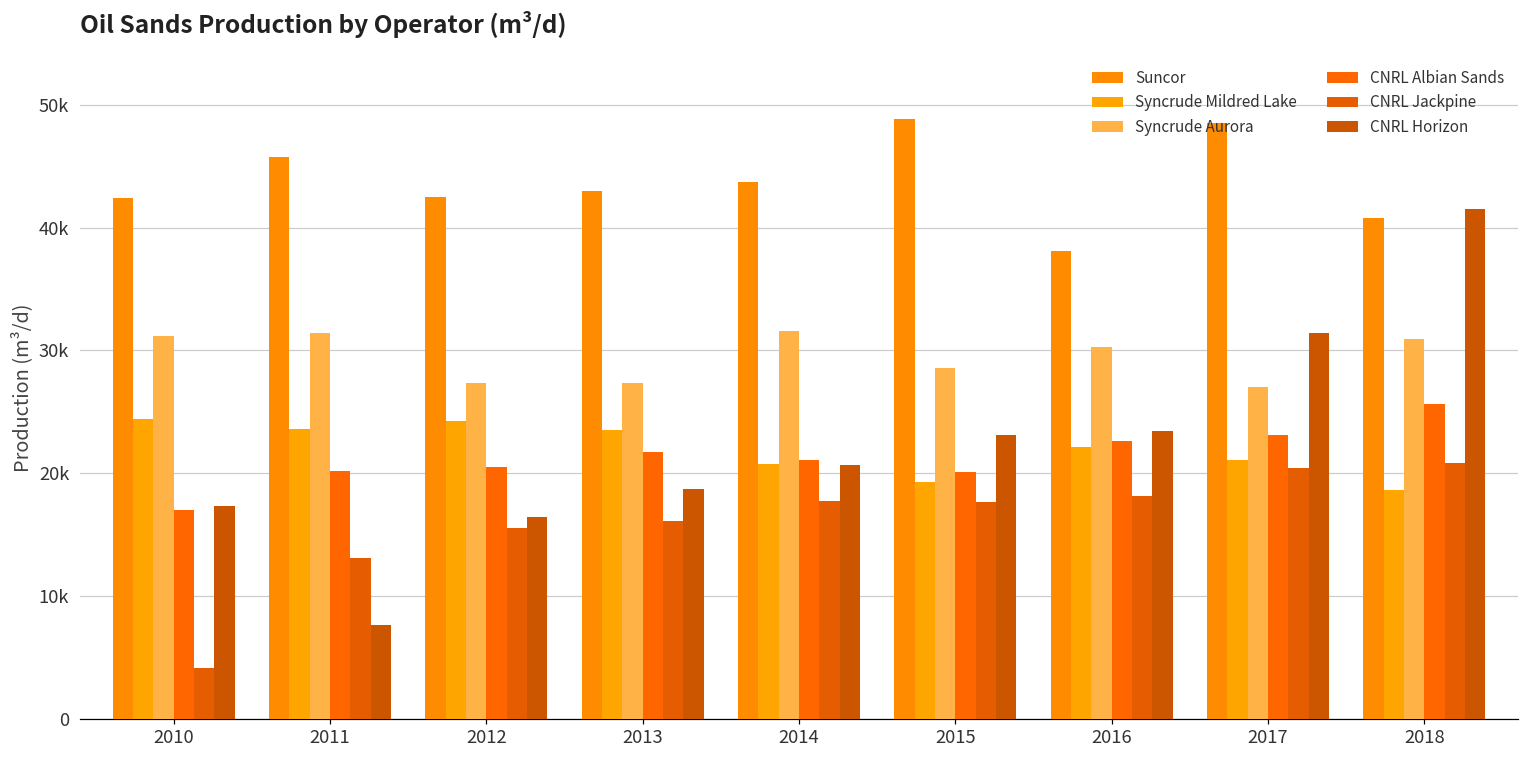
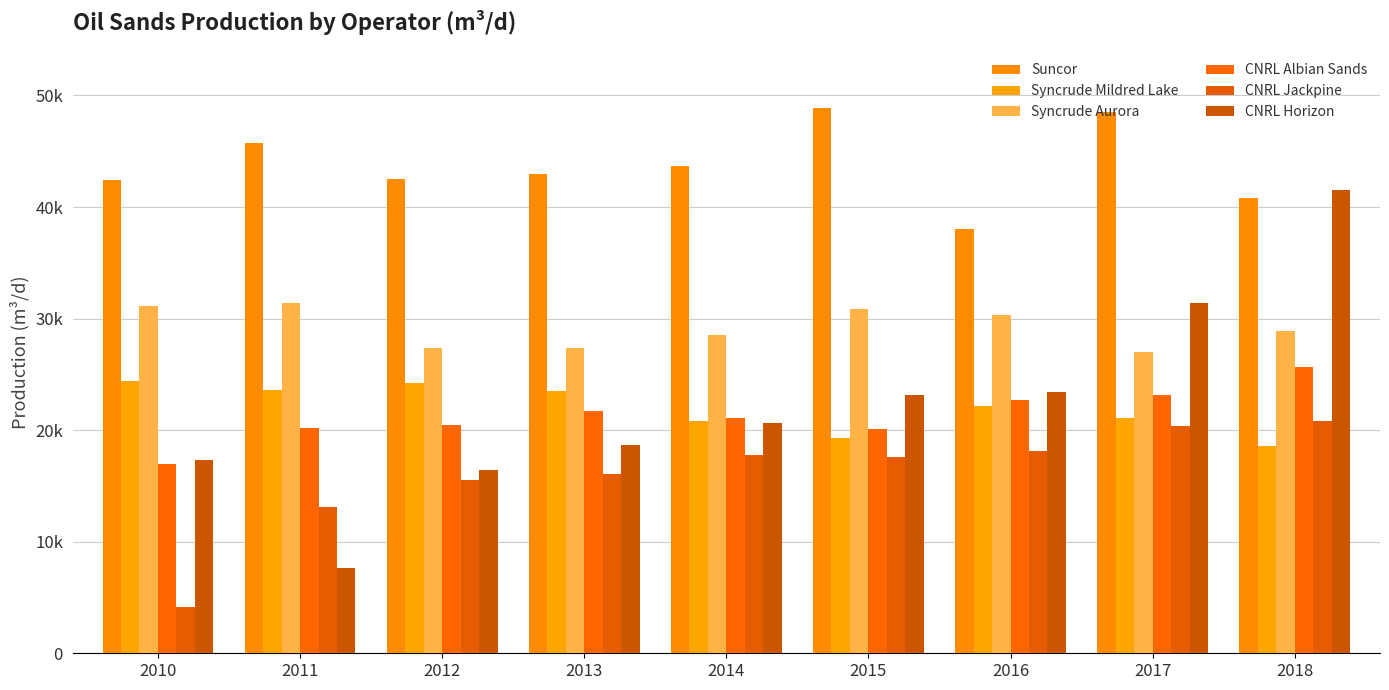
Syncrude Aurora, 2014: 31600 -> 28500
Syncrude Aurora, 2015: 28600 -> 30800
Syncrude Aurora, 2018: 30900 -> 28900
